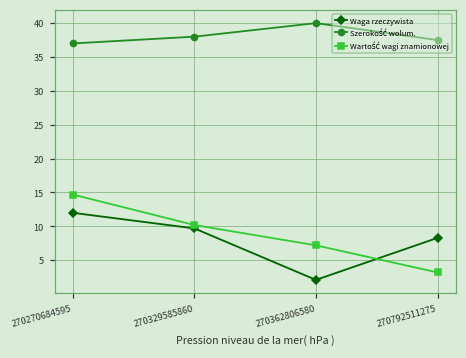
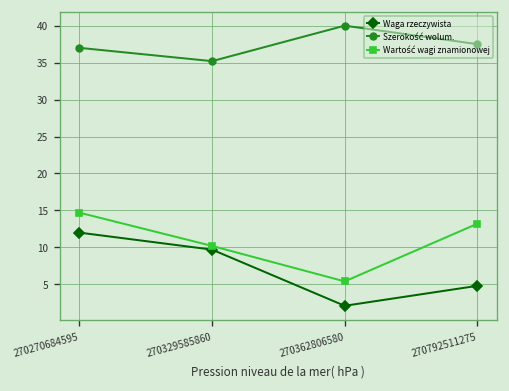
Szerokość wolum., 270329585860: 38 -> 35
Wartość wagi znamionowej, 270362806580: 7 -> 5
Waga rzeczywista, 270792511275: 8 -> 5
Wartość wagi znamionowej, 270792511275: 3 -> 13
